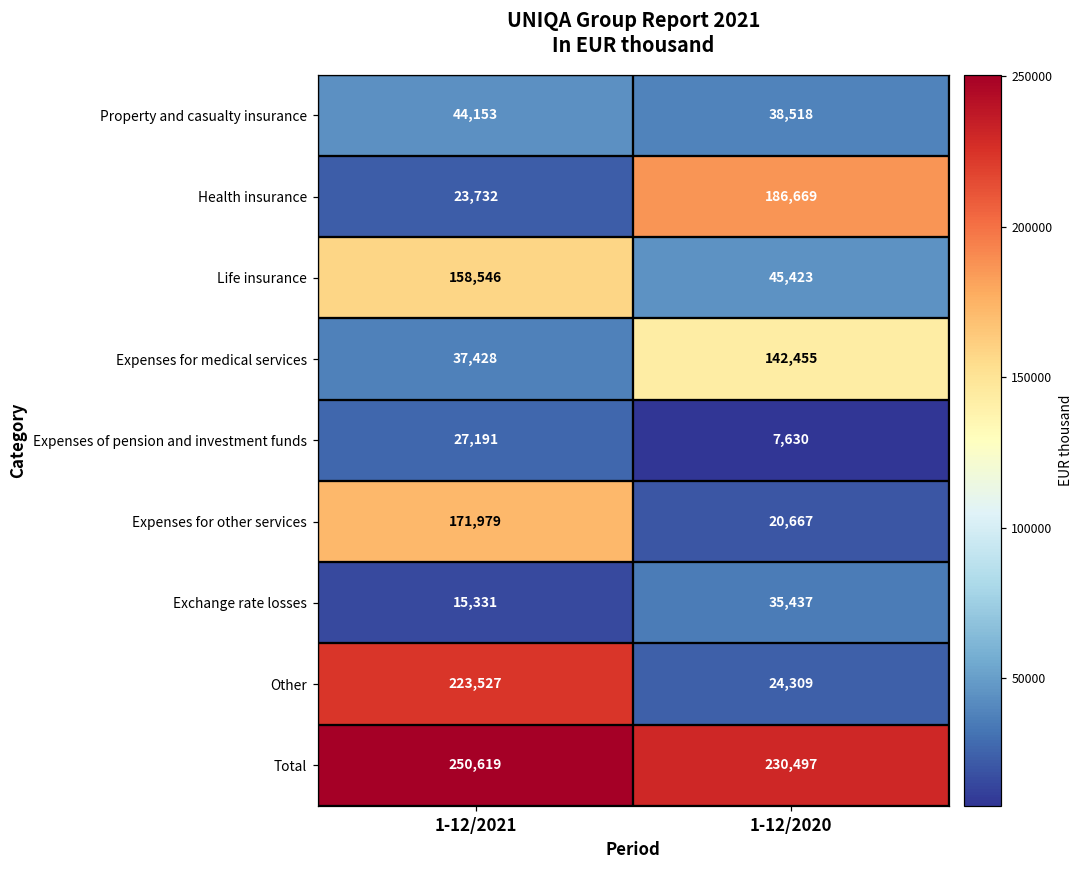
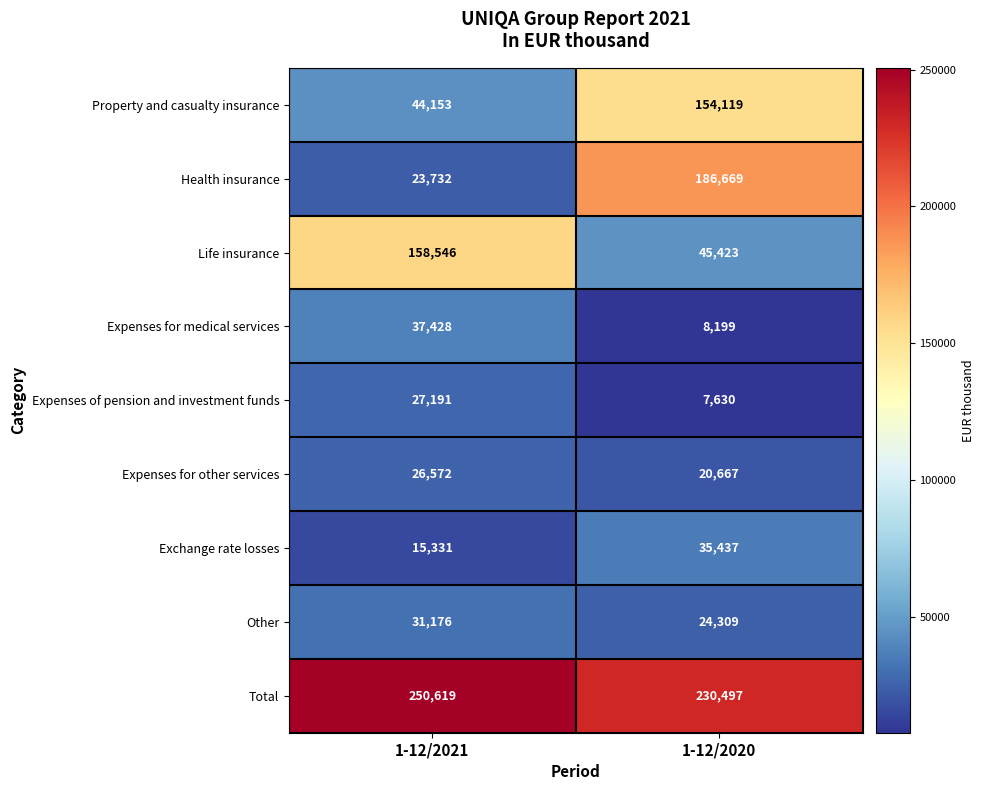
Property and casualty insurance, 1-12/2020: 38,518 -> 154,119
Expenses for medical services, 1-12/2020: 142,455 -> 8,199
Expenses for other services, 1-12/2021: 171,979 -> 26,572
Other, 1-12/2021: 223,527 -> 31,176
